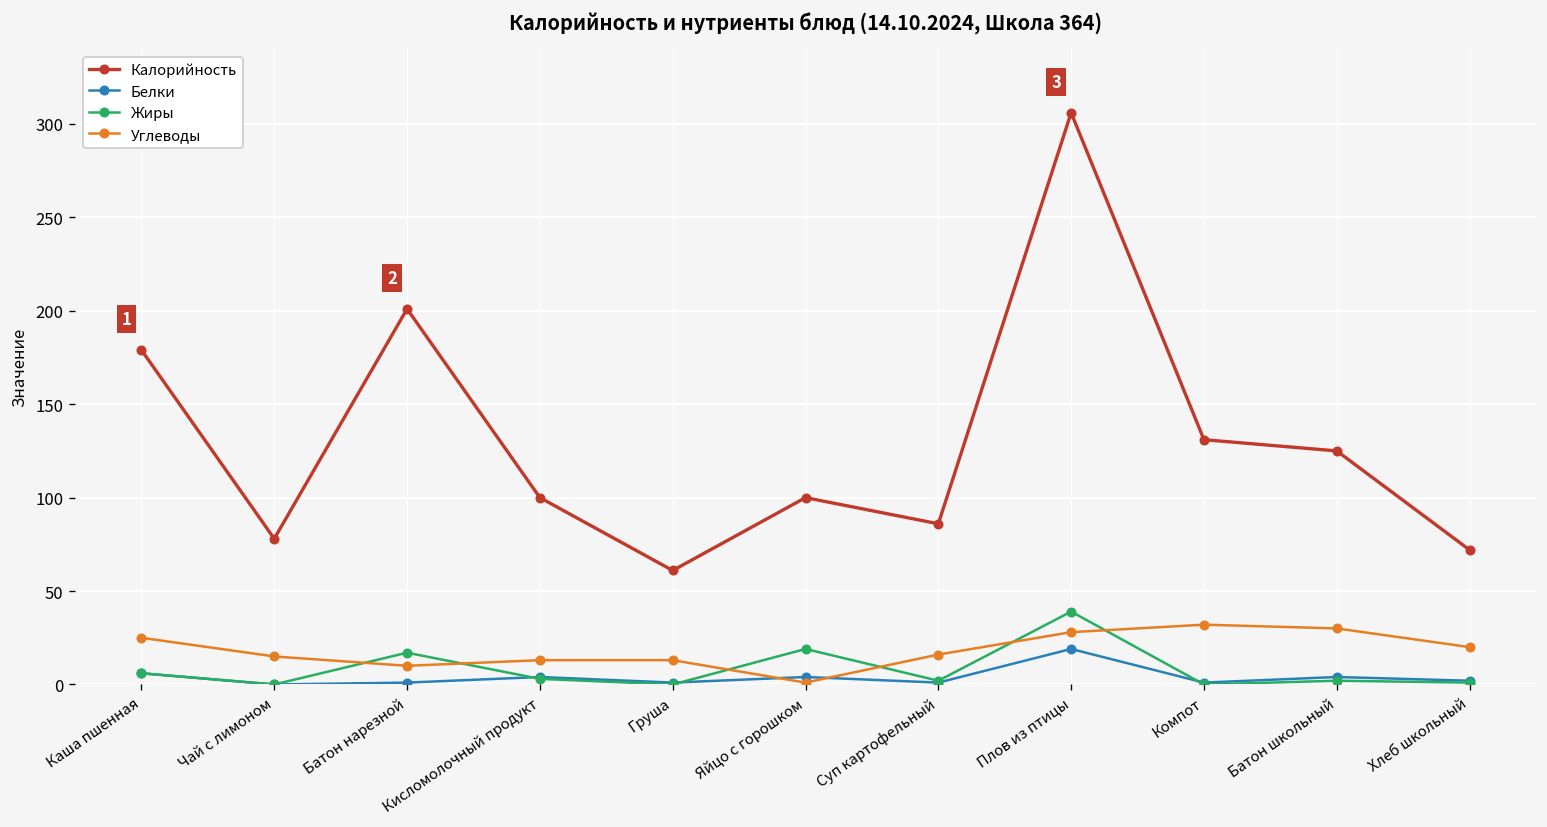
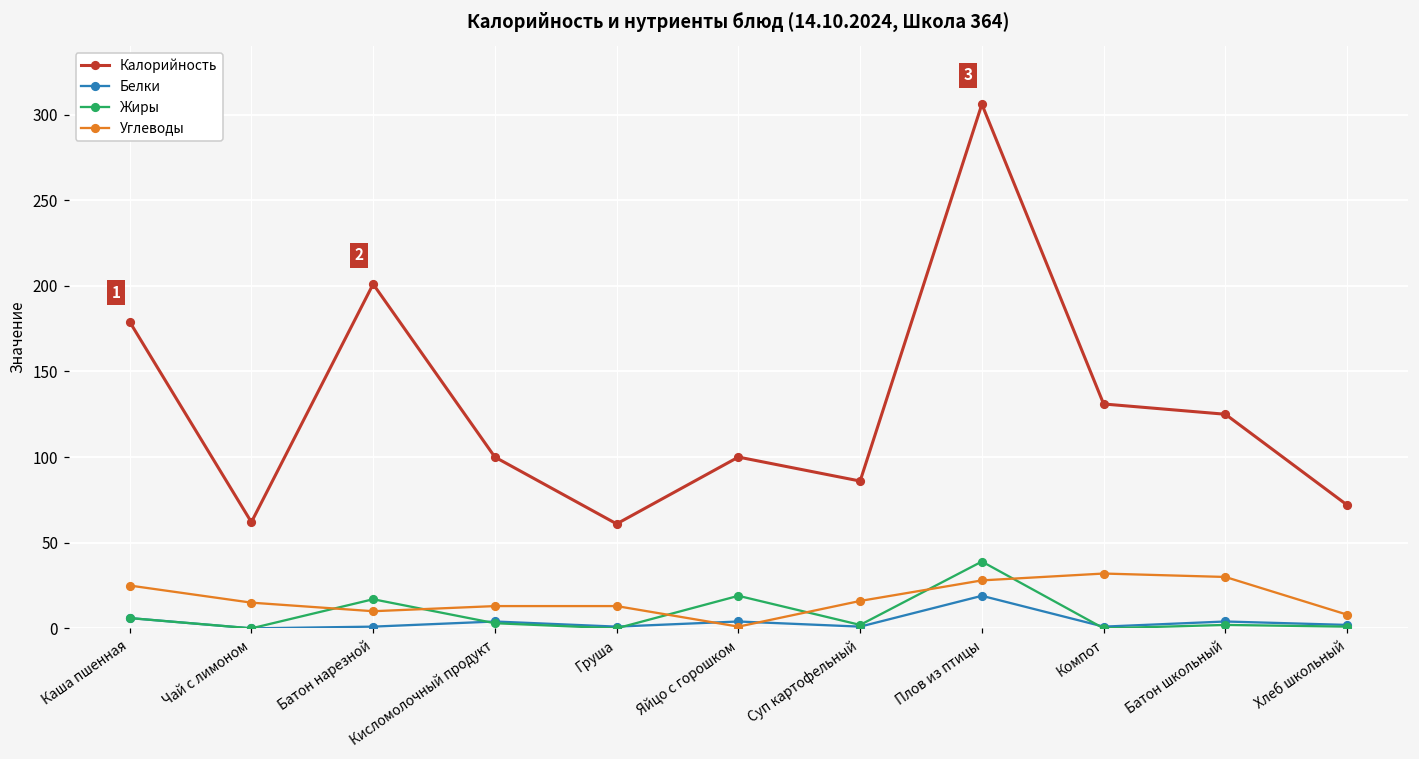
Калорийность, Чай с лимоном: 78 -> 62
Углеводы, Хлеб школьный: 20 -> 8
